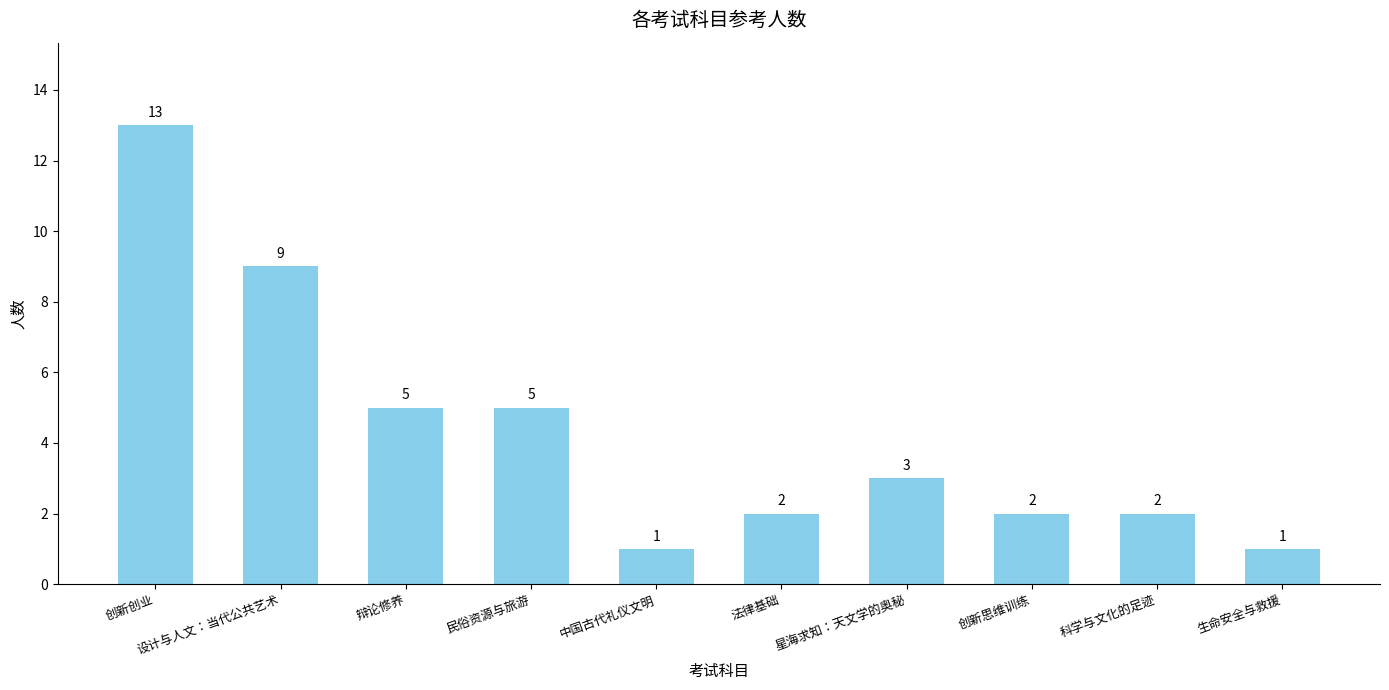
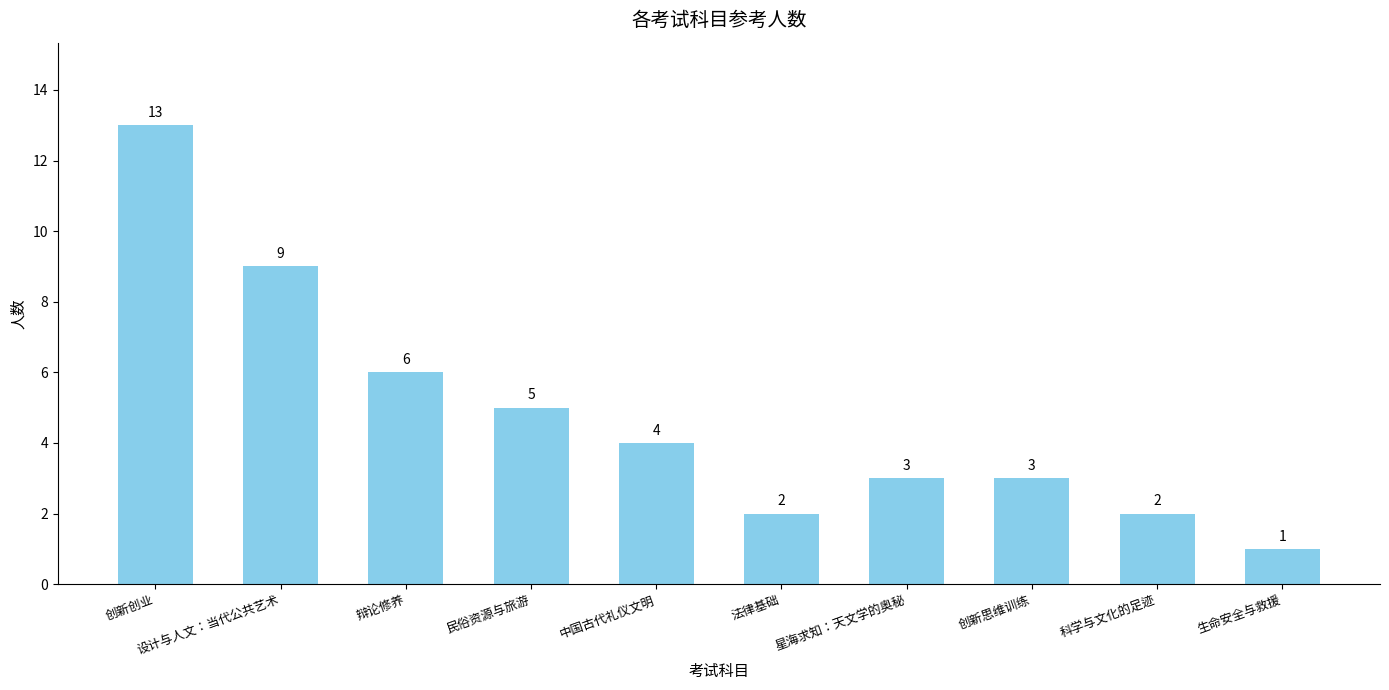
辩论修养: 5 -> 6
中国古代礼仪文明: 1 -> 4
创新思维训练: 2 -> 3
